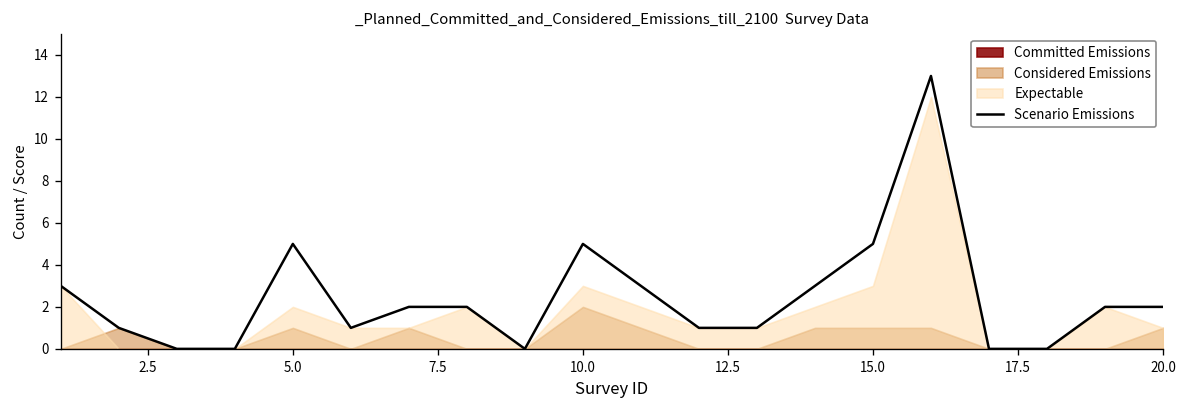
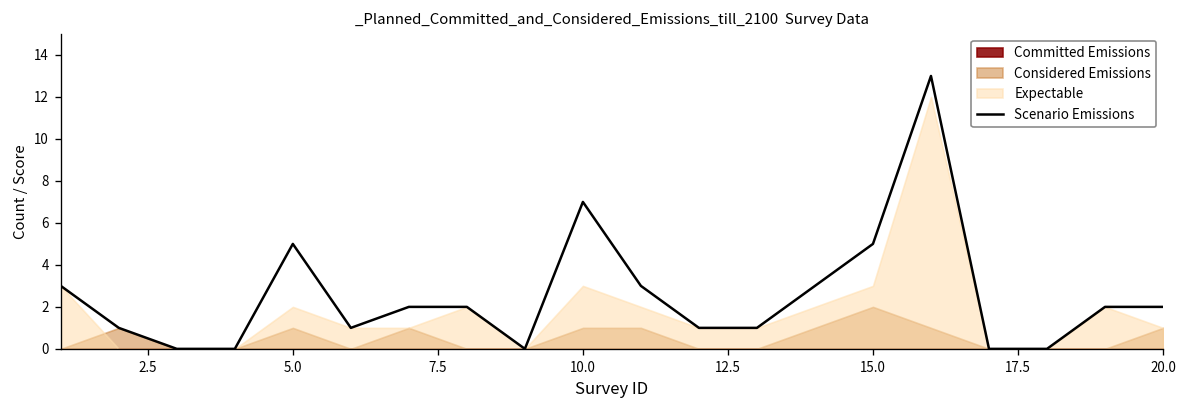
Scenario Emissions, 10.0: 5 -> 7
Considered Emissions, 10.0: 2 -> 1
Considered Emissions, 15.0: 1 -> 2
